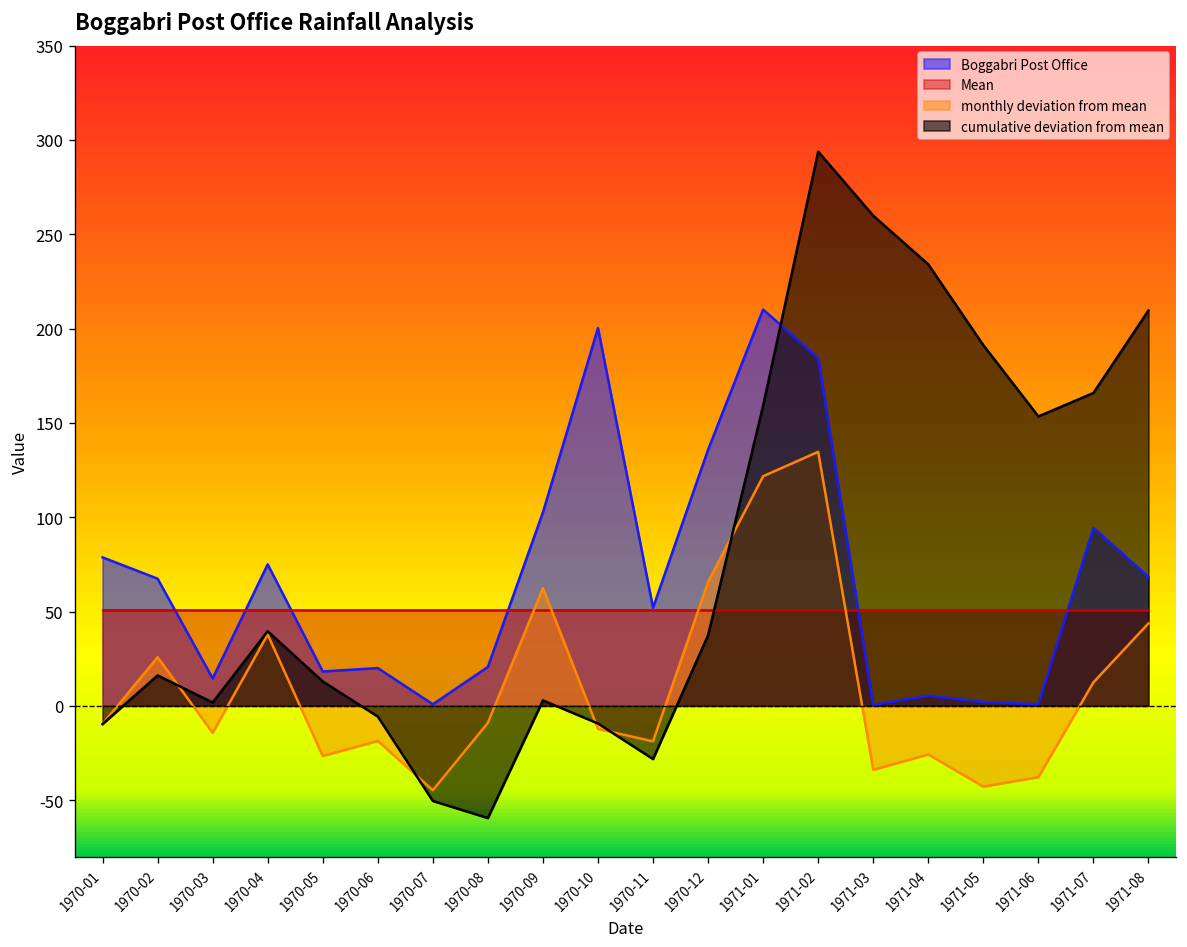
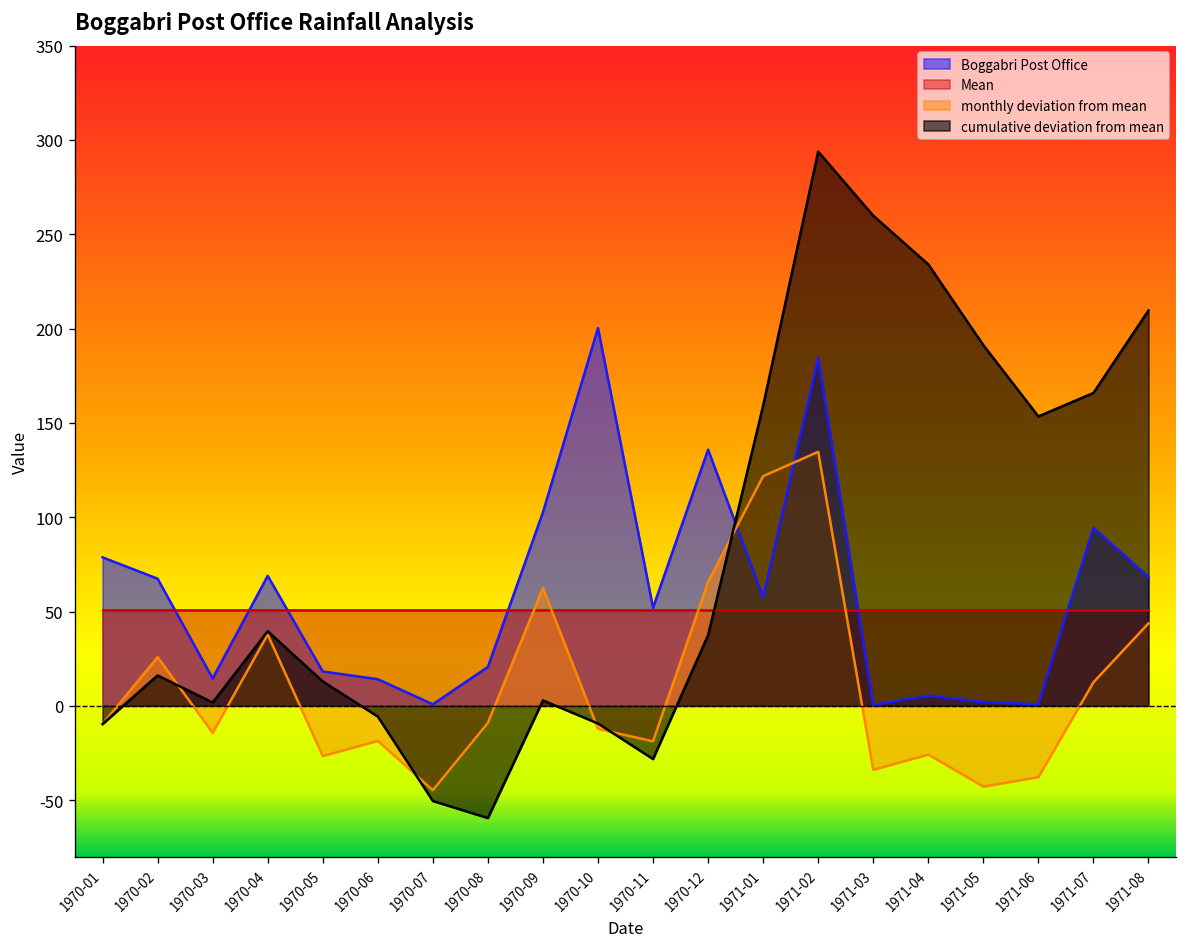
Boggabri Post Office, 1970-04: 75 -> 69
Boggabri Post Office, 1970-06: 20 -> 14
Boggabri Post Office, 1971-01: 210 -> 58
